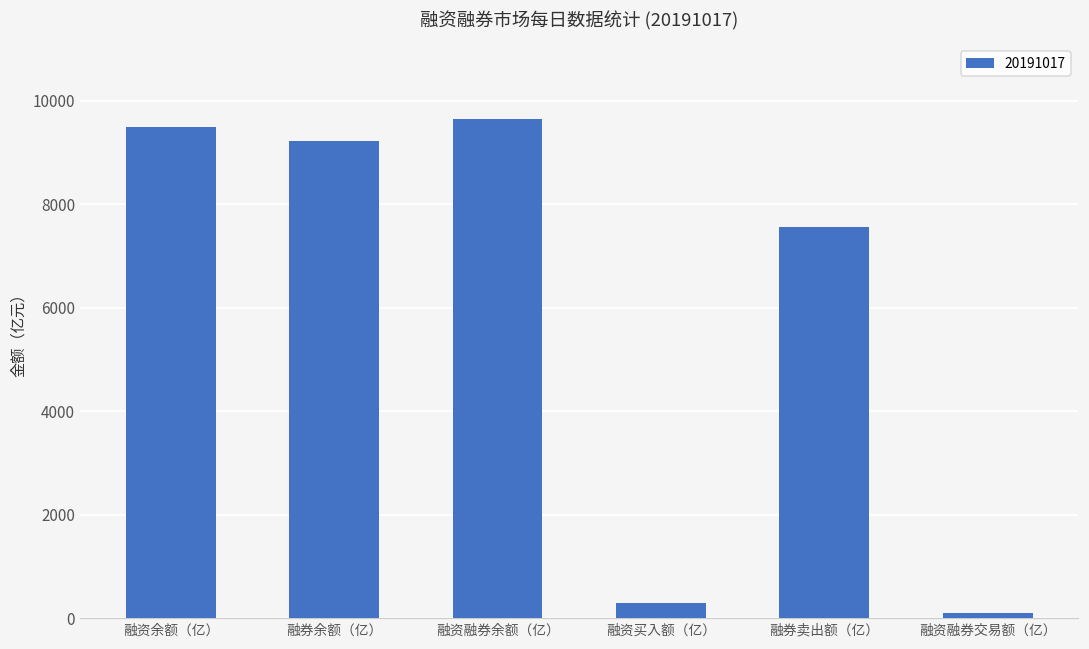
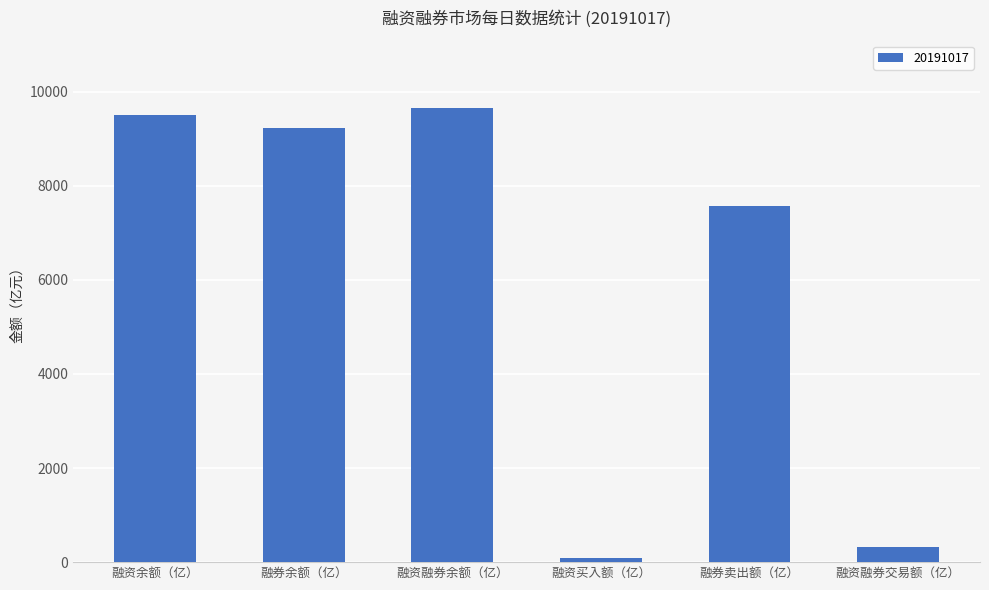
融资买入额（亿）: 300 -> 100
融资融券交易额（亿）: 100 -> 300
